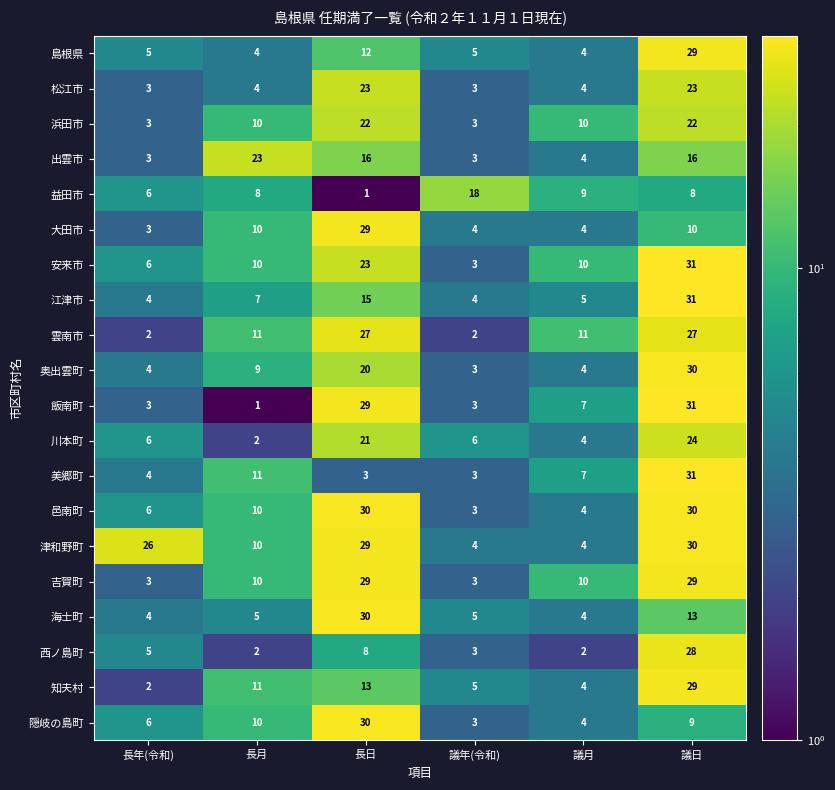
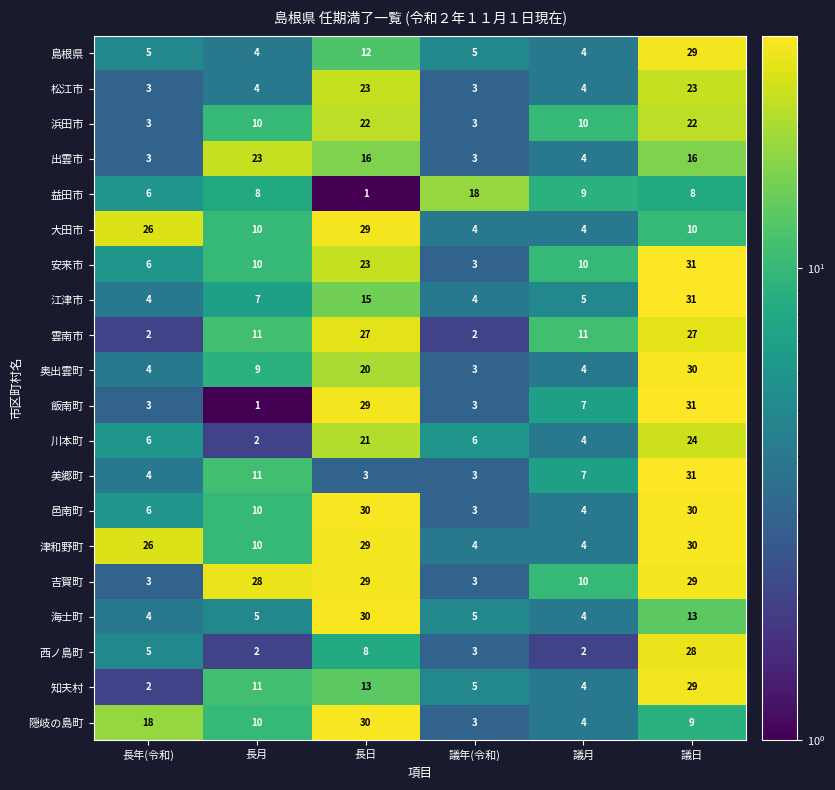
大田市, 長年(令和): 3 -> 26
吉賀町, 長月: 10 -> 28
隠岐の島町, 長年(令和): 6 -> 18
